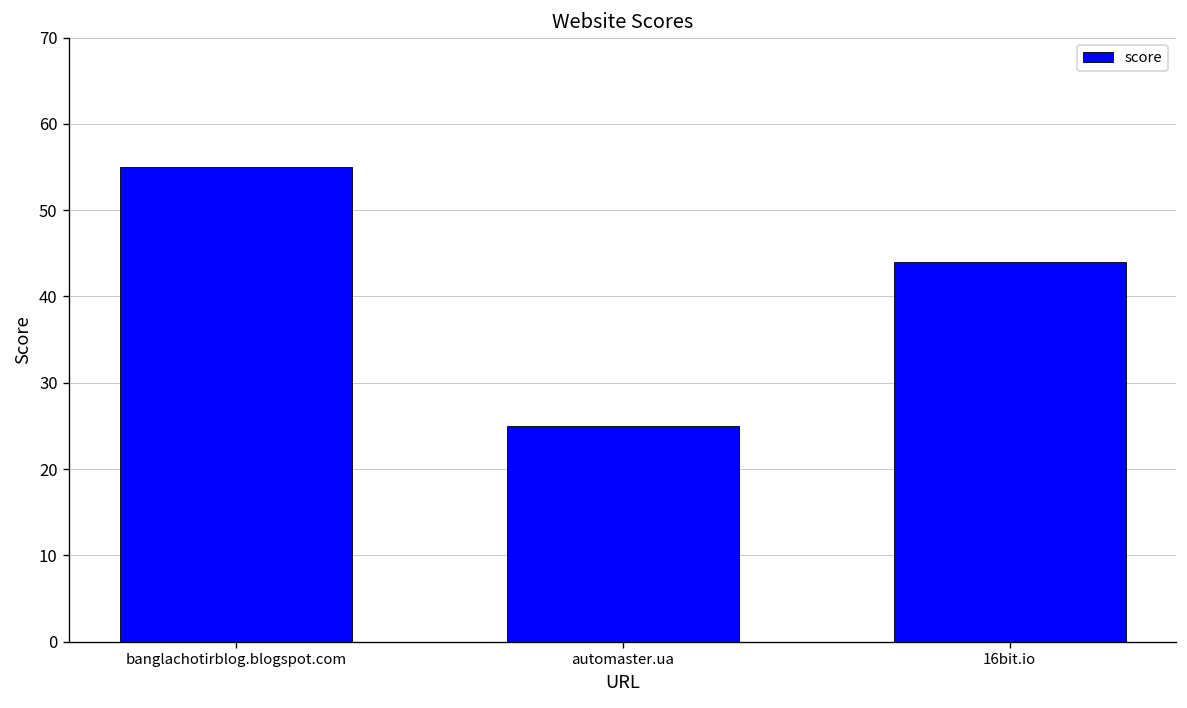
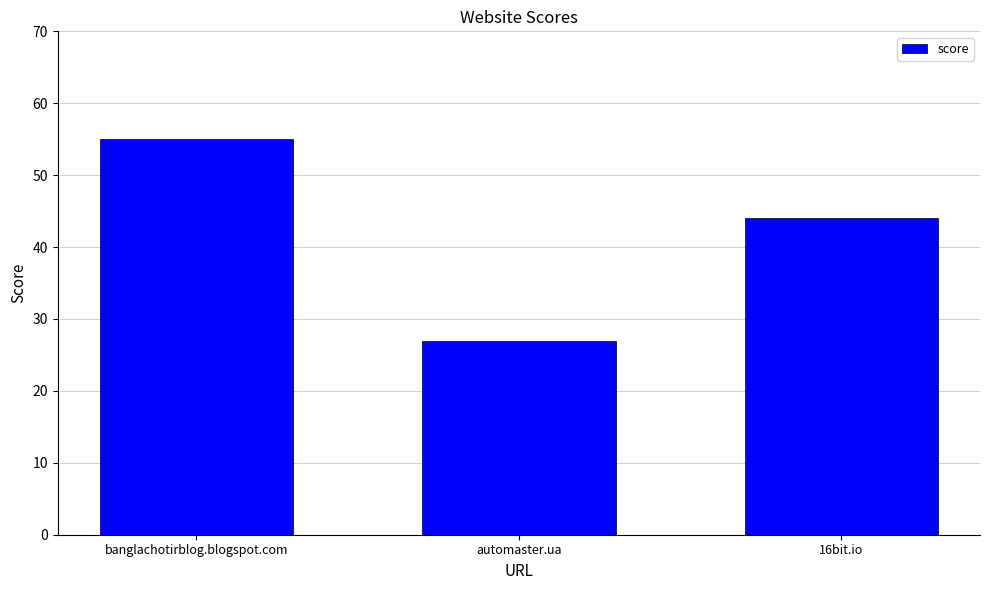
automaster.ua: 25 -> 27
